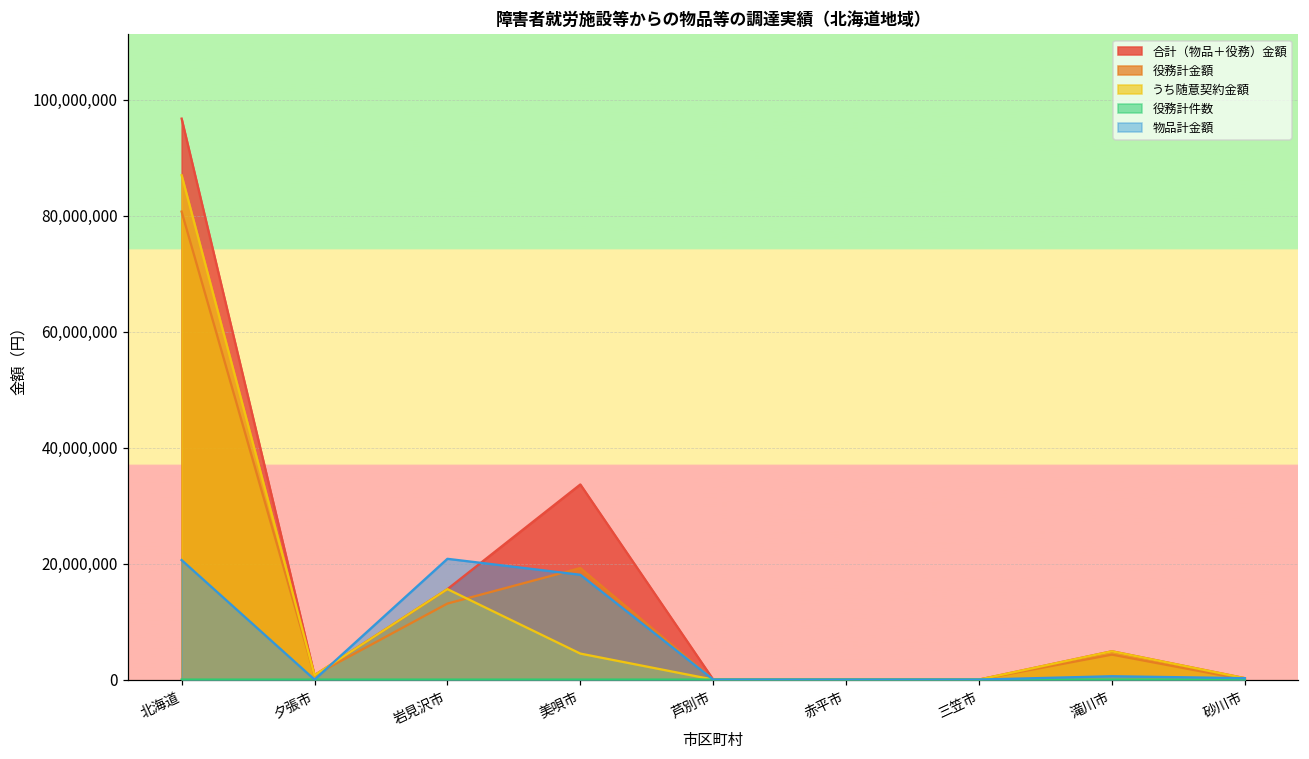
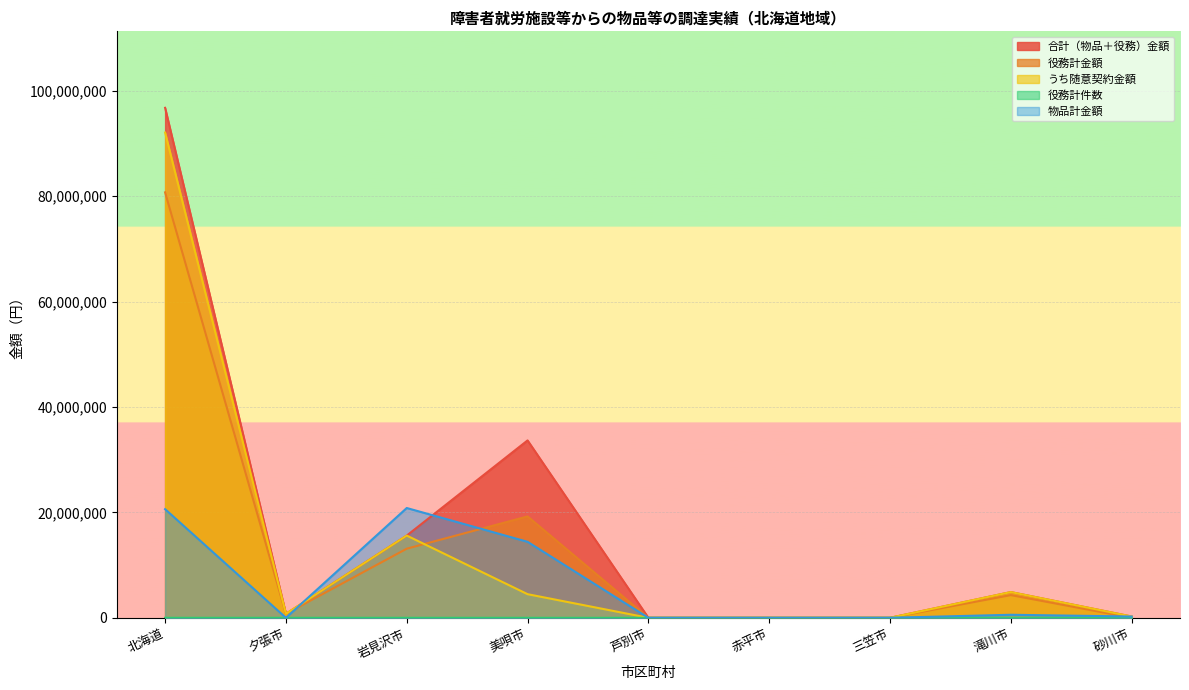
うち随意契約金額, 北海道: 87,000,000 -> 92,000,000
物品計金額, 美唄市: 18,000,000 -> 14,000,000
